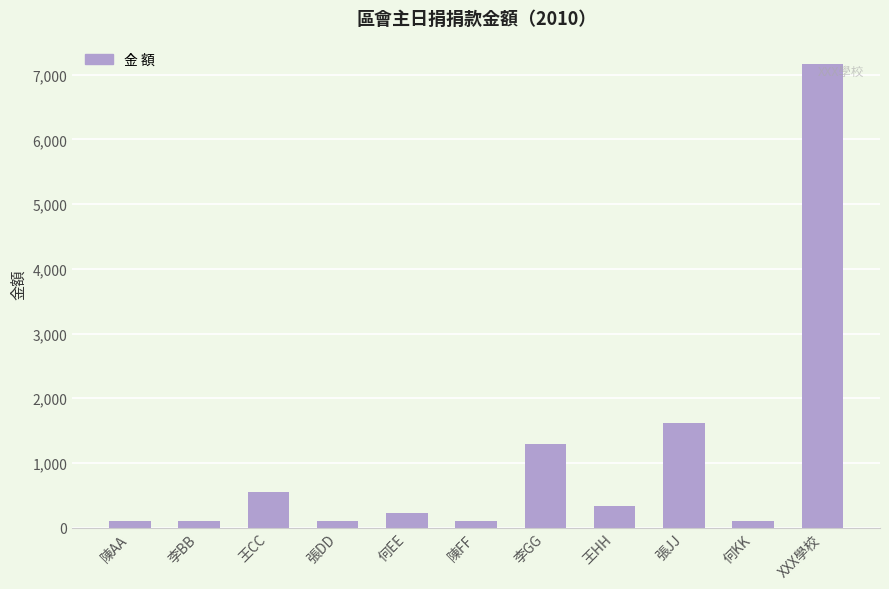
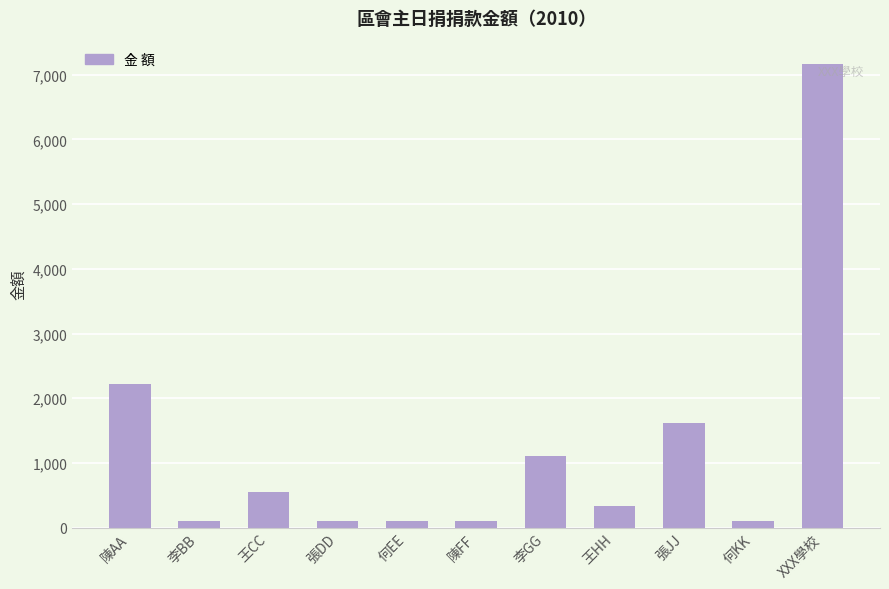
陳AA: 100 -> 2,200
何EE: 200 -> 100
李GG: 1,300 -> 1,100
